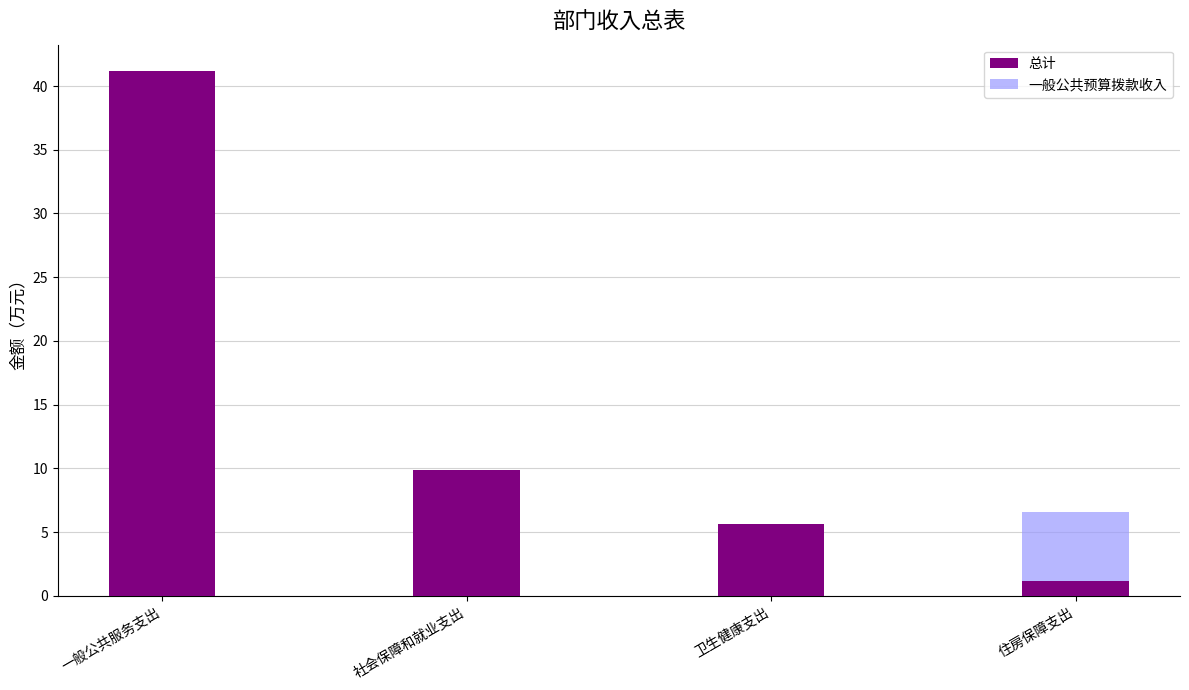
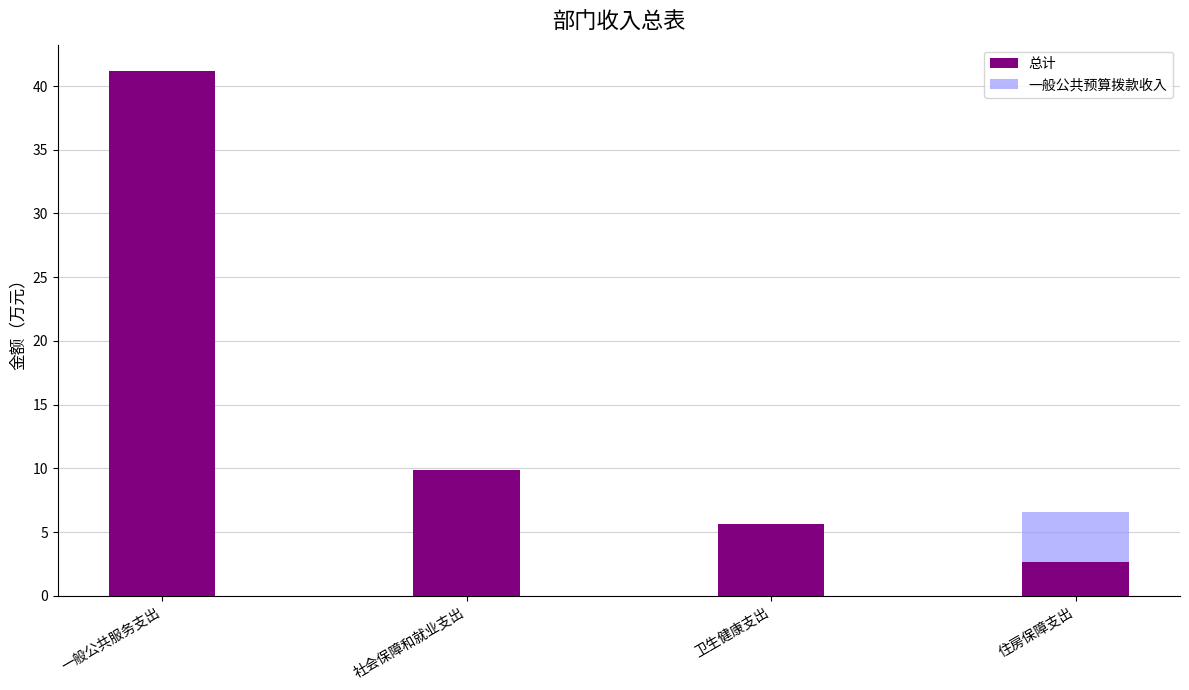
总计, 住房保障支出: 1.2 -> 2.7
